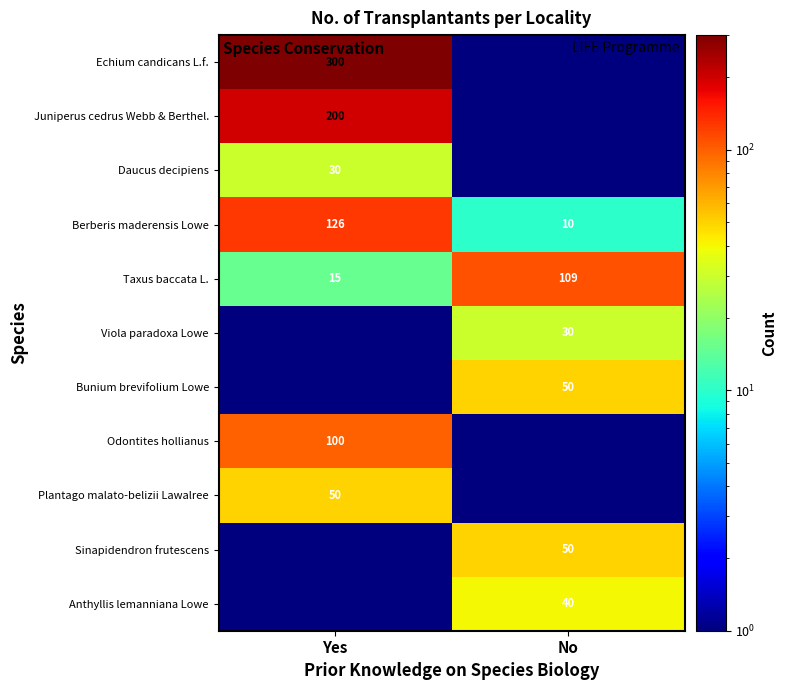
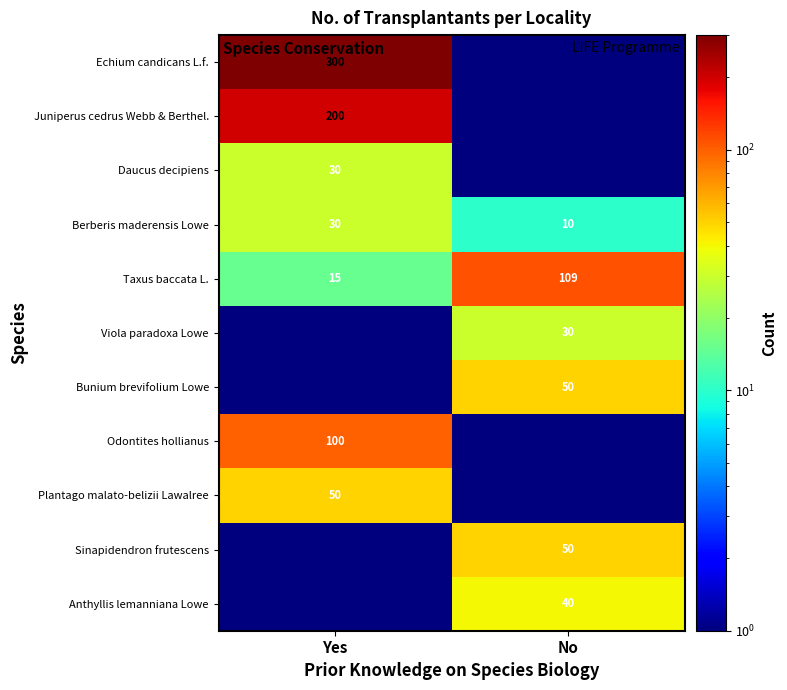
Berberis maderensis Lowe, Yes: 126 -> 30
